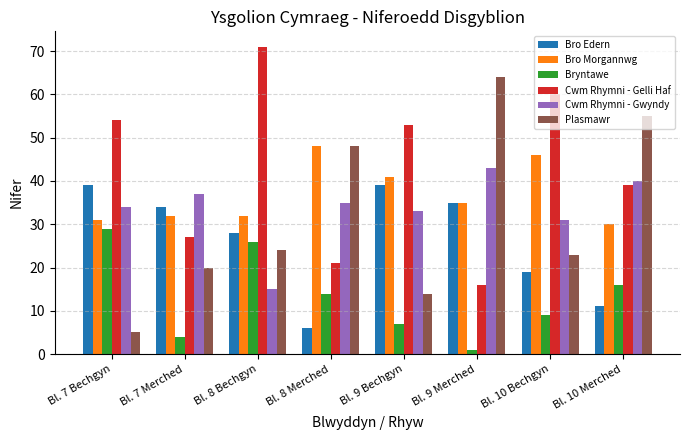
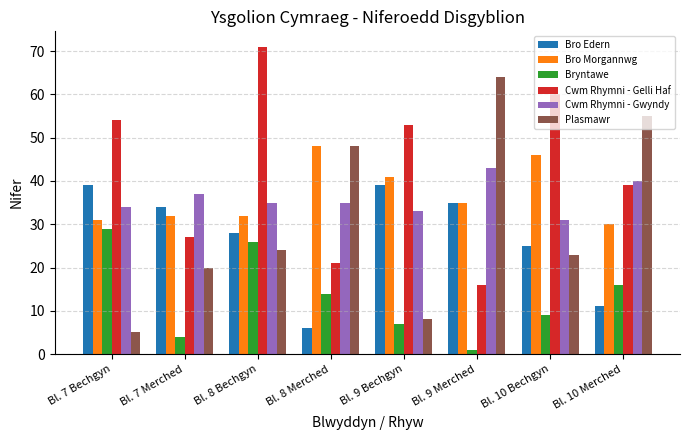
Cwm Rhymni - Gwyndy, Bl. 8 Bechgyn: 15 -> 35
Plasmawr, Bl. 9 Bechgyn: 14 -> 8
Bro Edern, Bl. 10 Bechgyn: 19 -> 25
